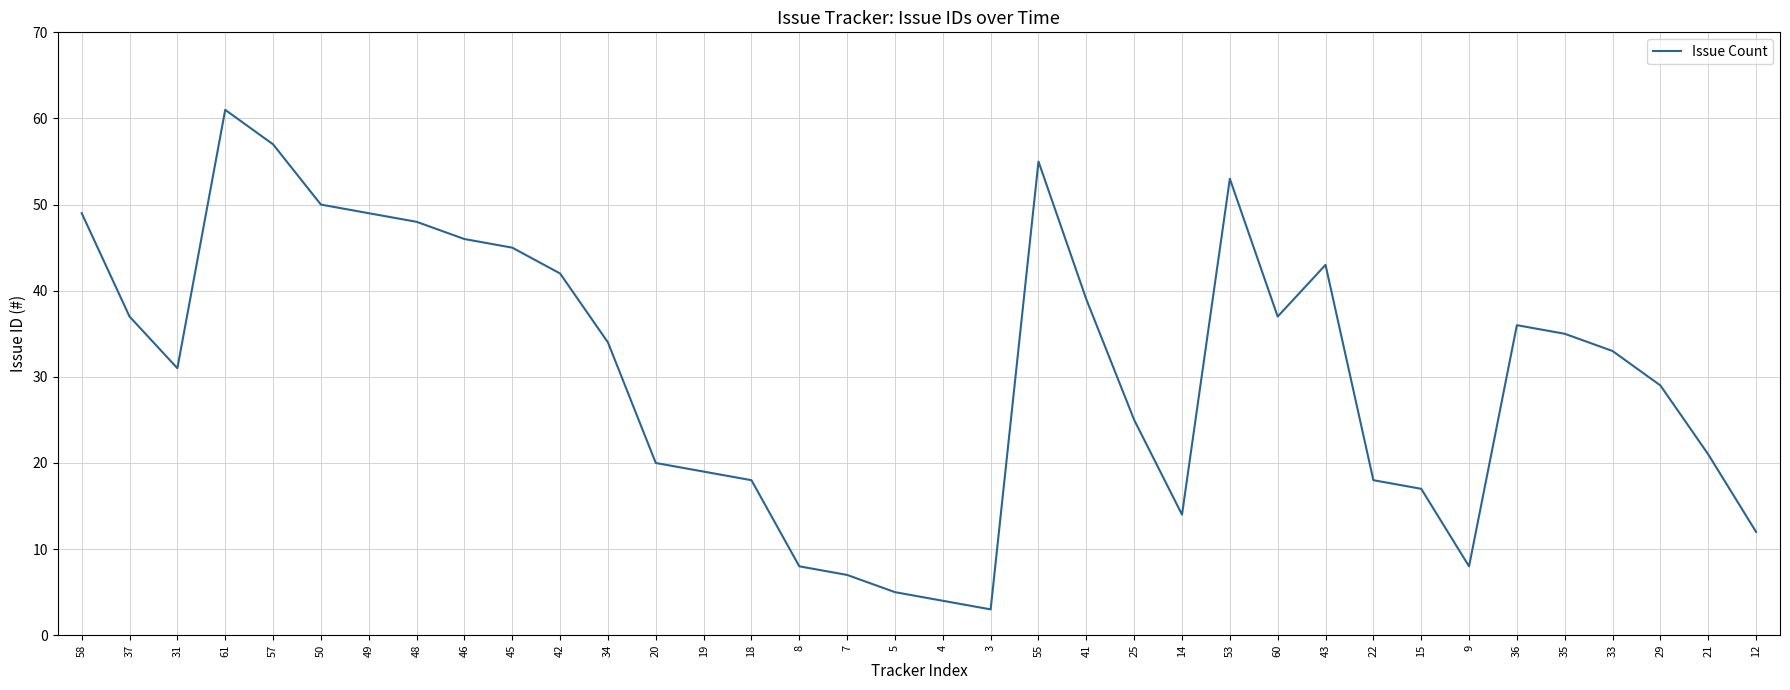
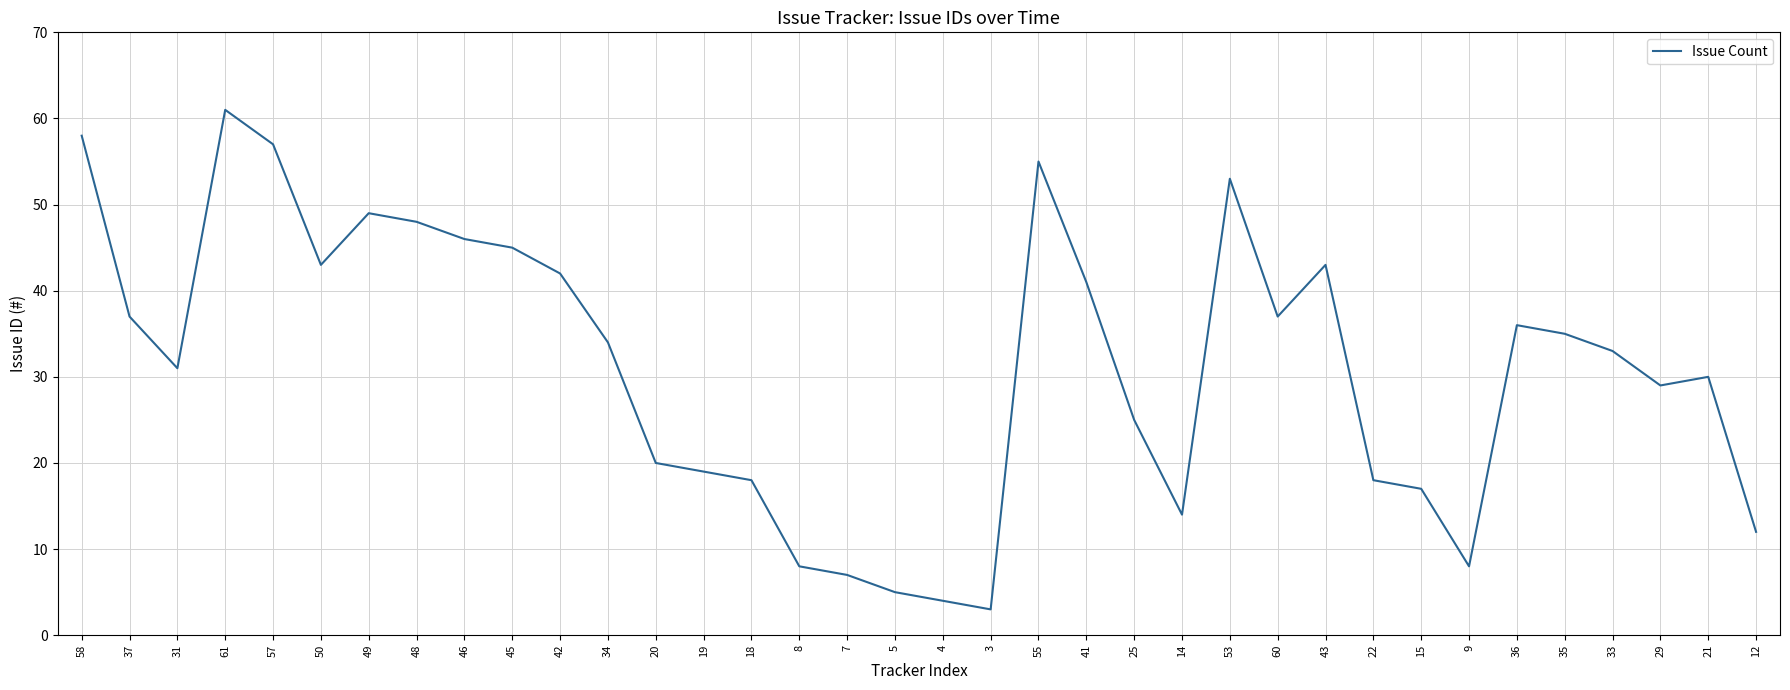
58: 49 -> 58
50: 50 -> 43
41: 39 -> 41
21: 21 -> 30
